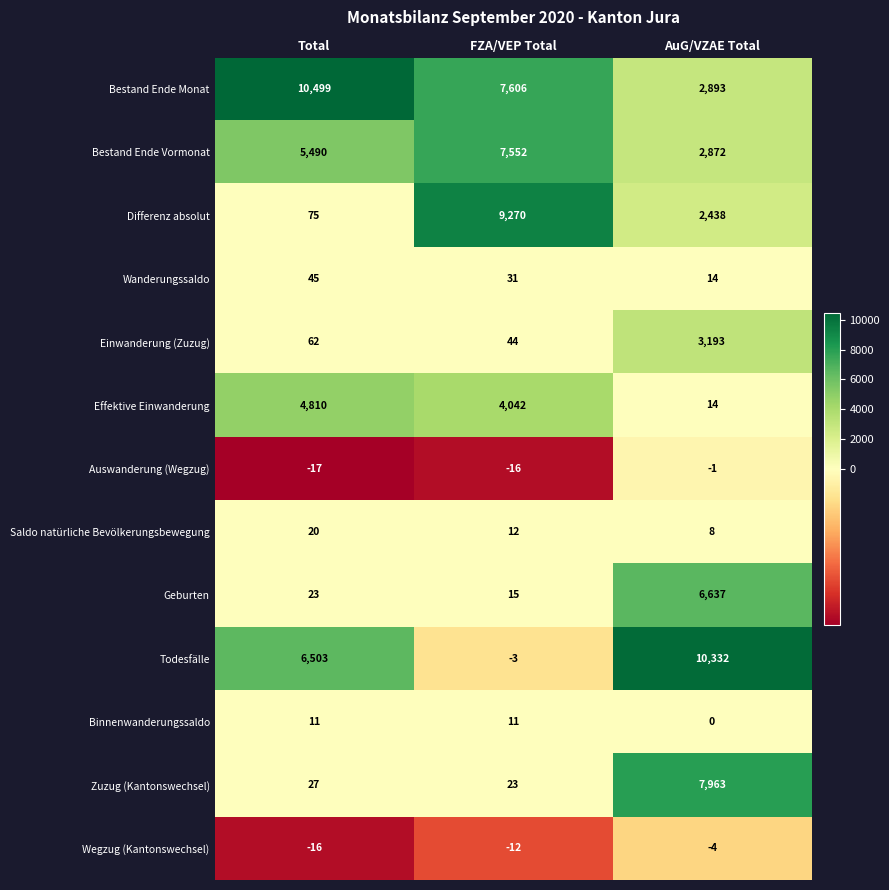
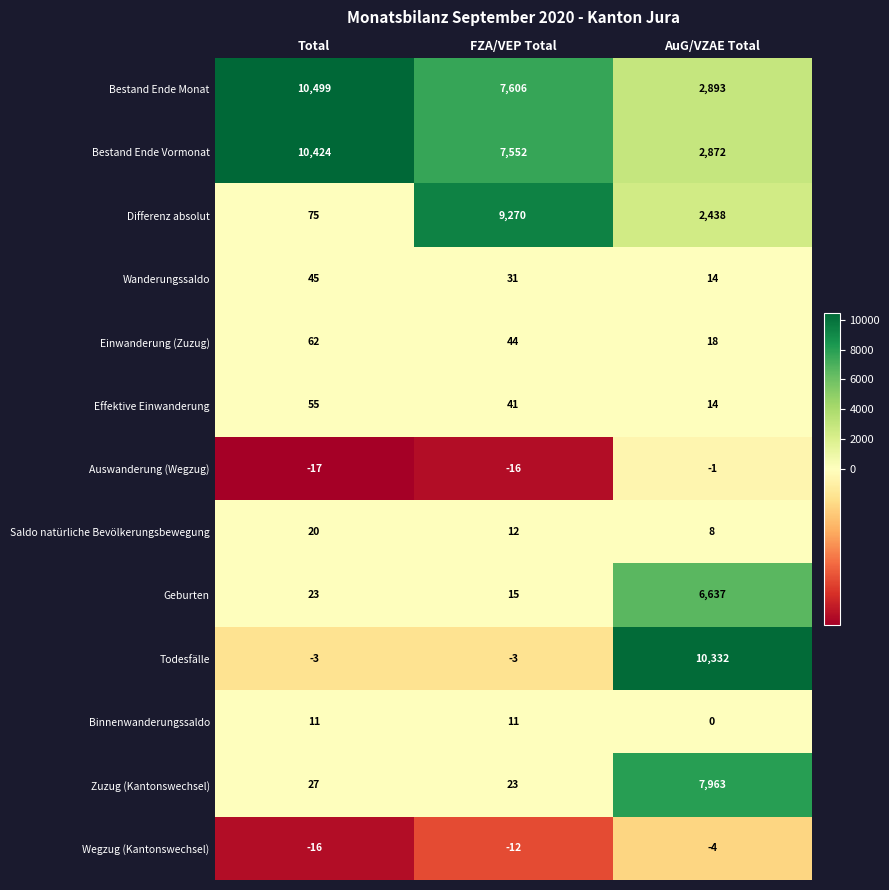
Bestand Ende Vormonat, Total: 5,490 -> 10,424
Einwanderung (Zuzug), AuG/VZAE Total: 3,193 -> 18
Effektive Einwanderung, Total: 4,810 -> 55
Effektive Einwanderung, FZA/VEP Total: 4,042 -> 41
Todesfälle, Total: 6,503 -> -3
